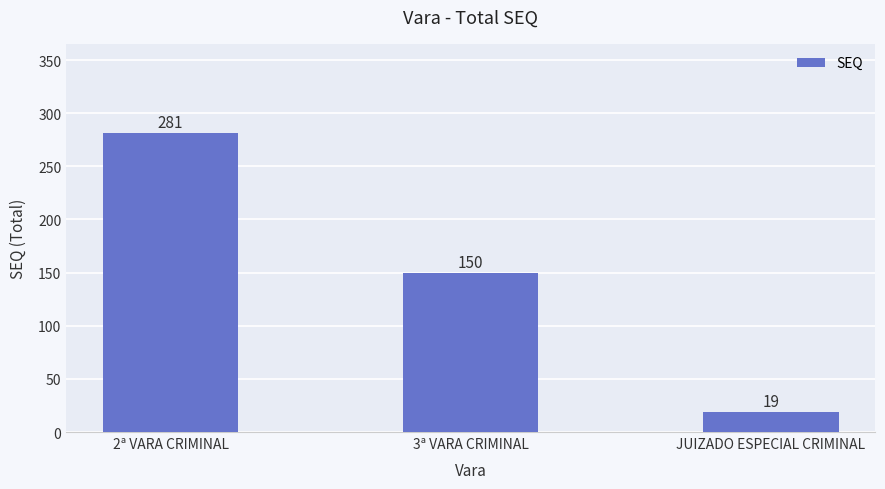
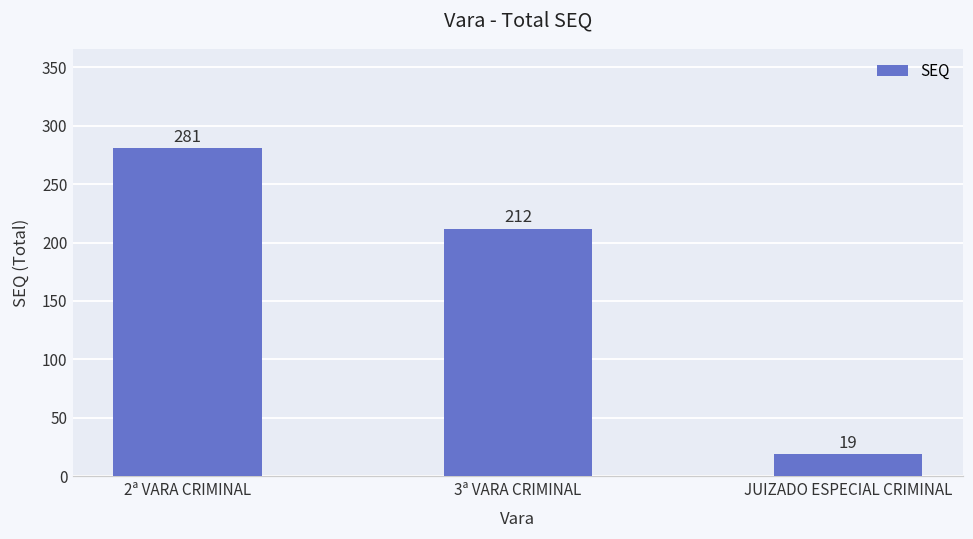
3ª VARA CRIMINAL: 150 -> 212
